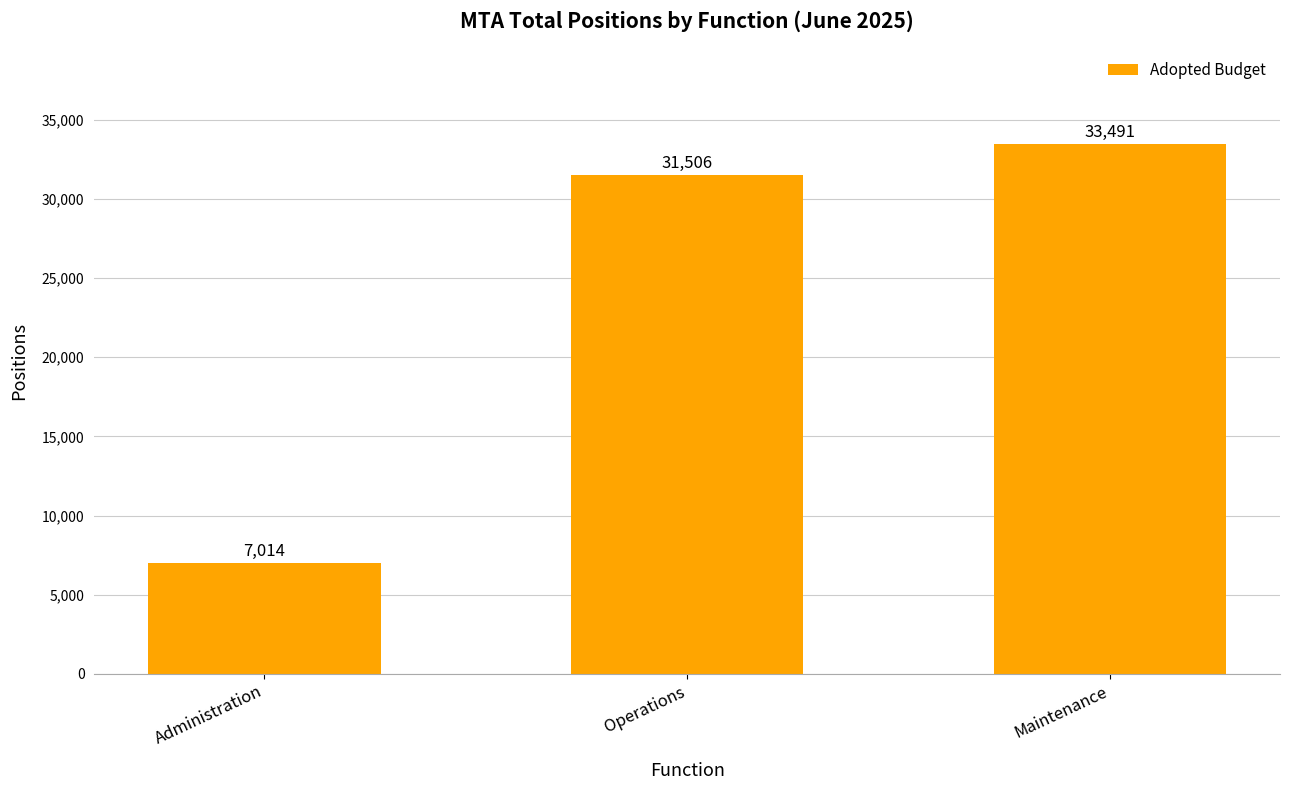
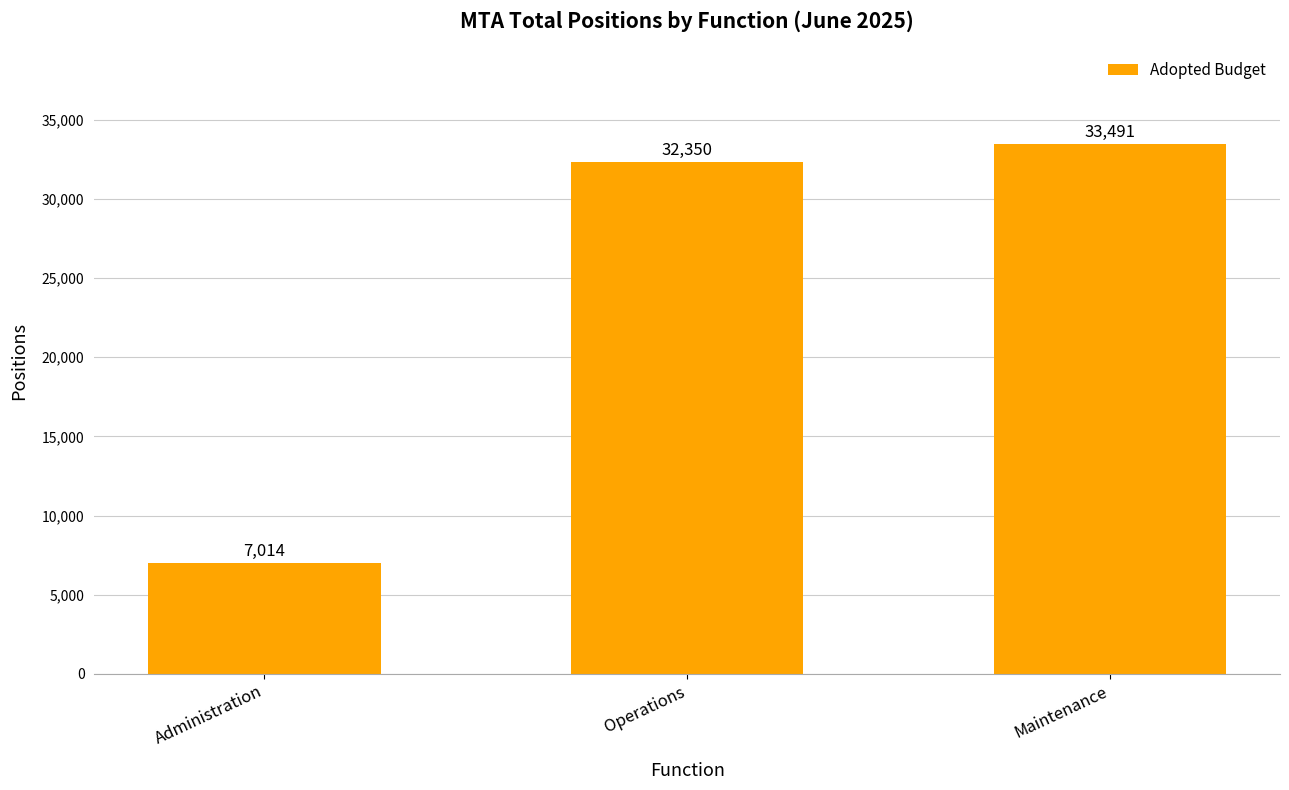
Operations: 31,506 -> 32,350
